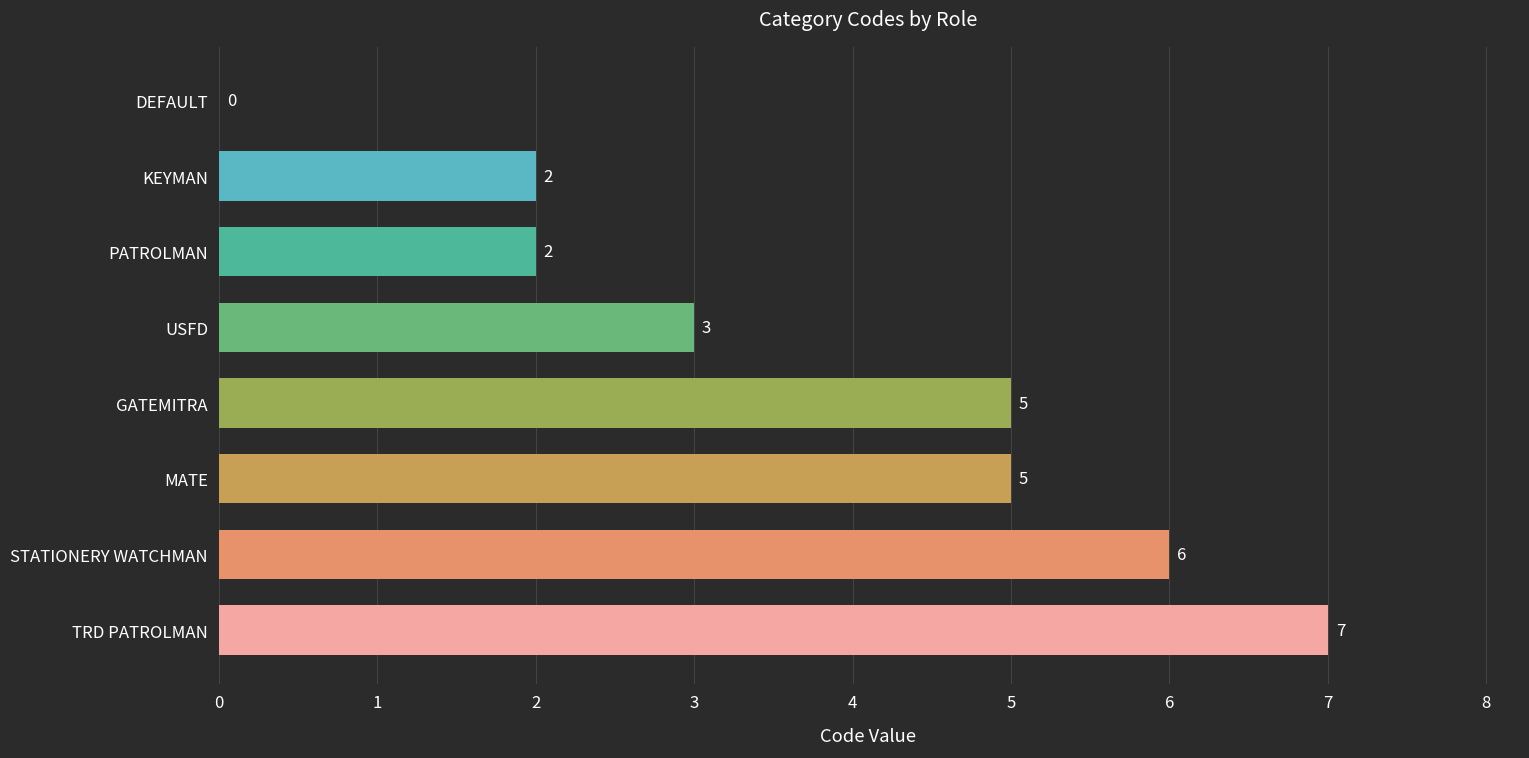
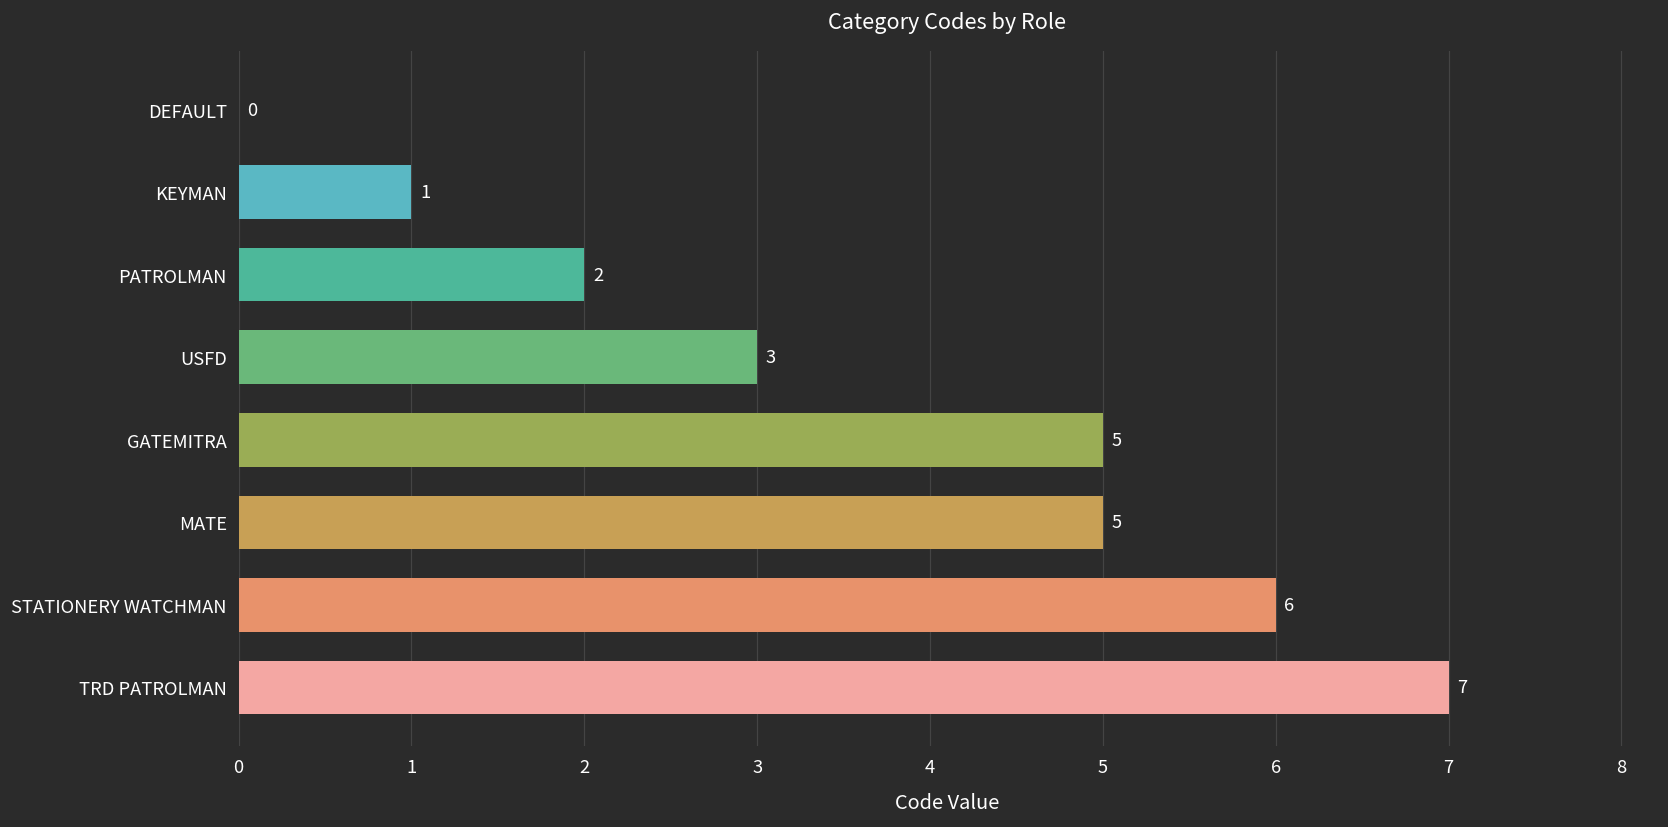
KEYMAN: 2 -> 1
